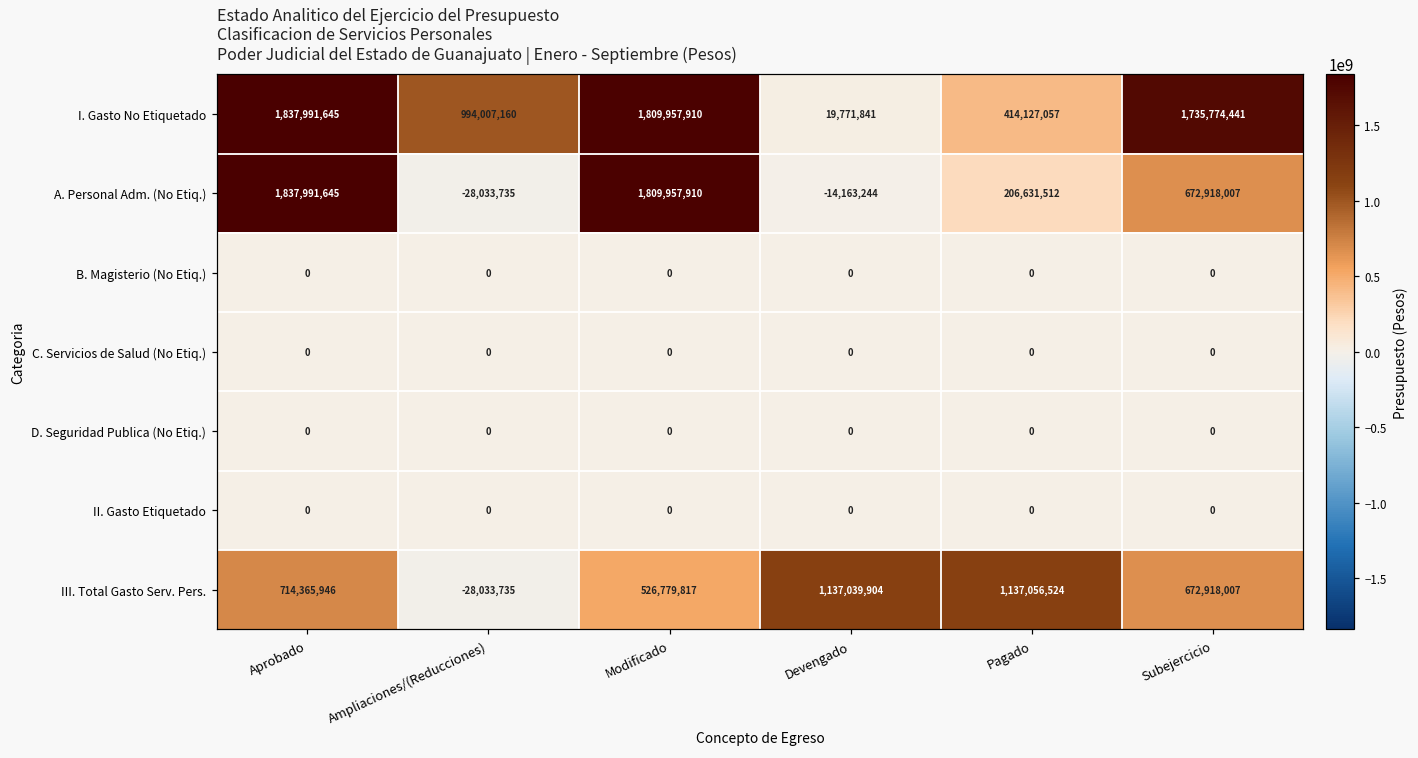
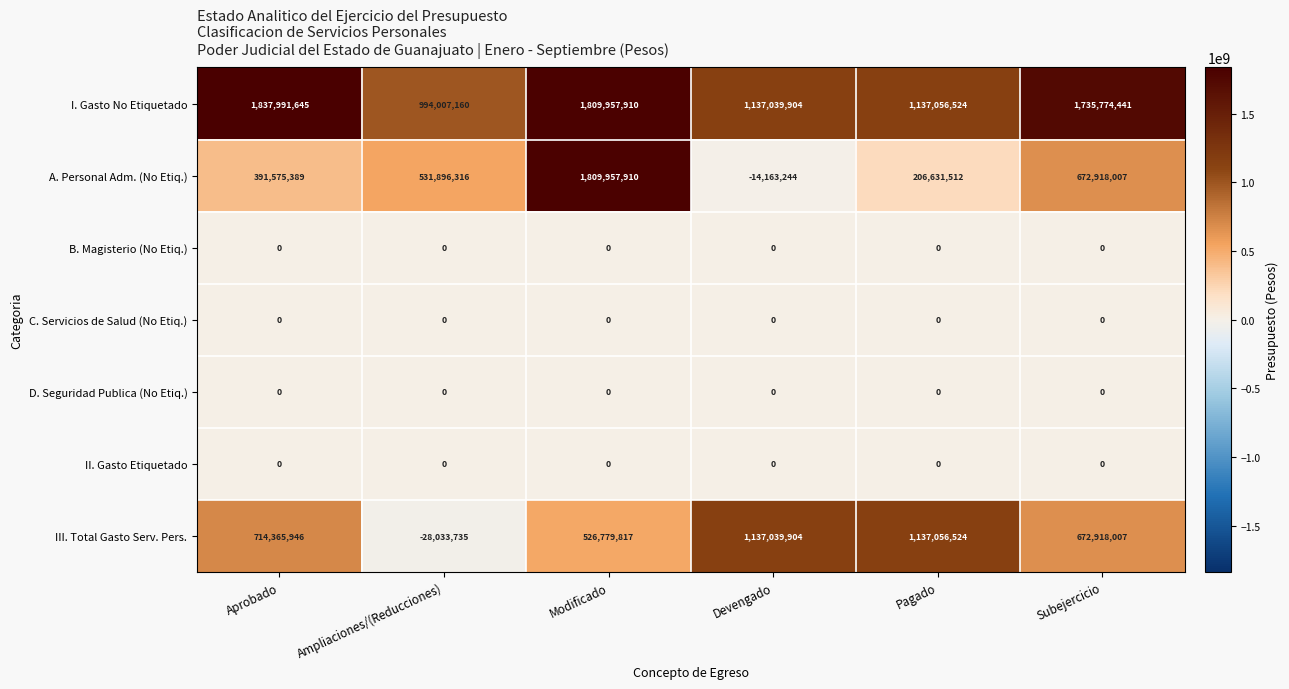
I. Gasto No Etiquetado, Devengado: 19,771,841 -> 1,137,039,904
I. Gasto No Etiquetado, Pagado: 414,127,057 -> 1,137,056,524
A. Personal Adm. (No Etiq.), Aprobado: 1,837,991,645 -> 391,575,389
A. Personal Adm. (No Etiq.), Ampliaciones/(Reducciones): -28,033,735 -> 531,896,316
